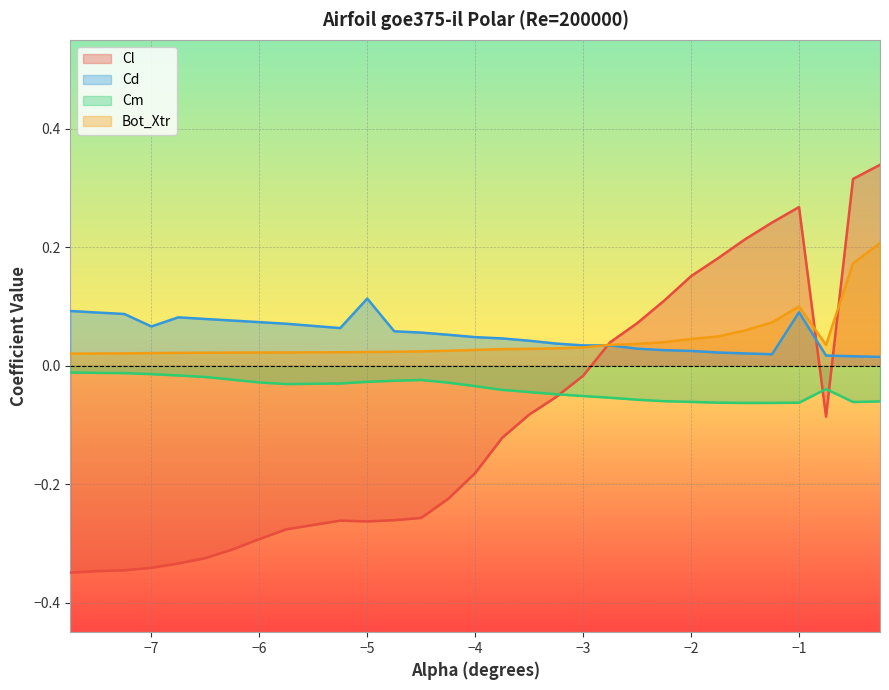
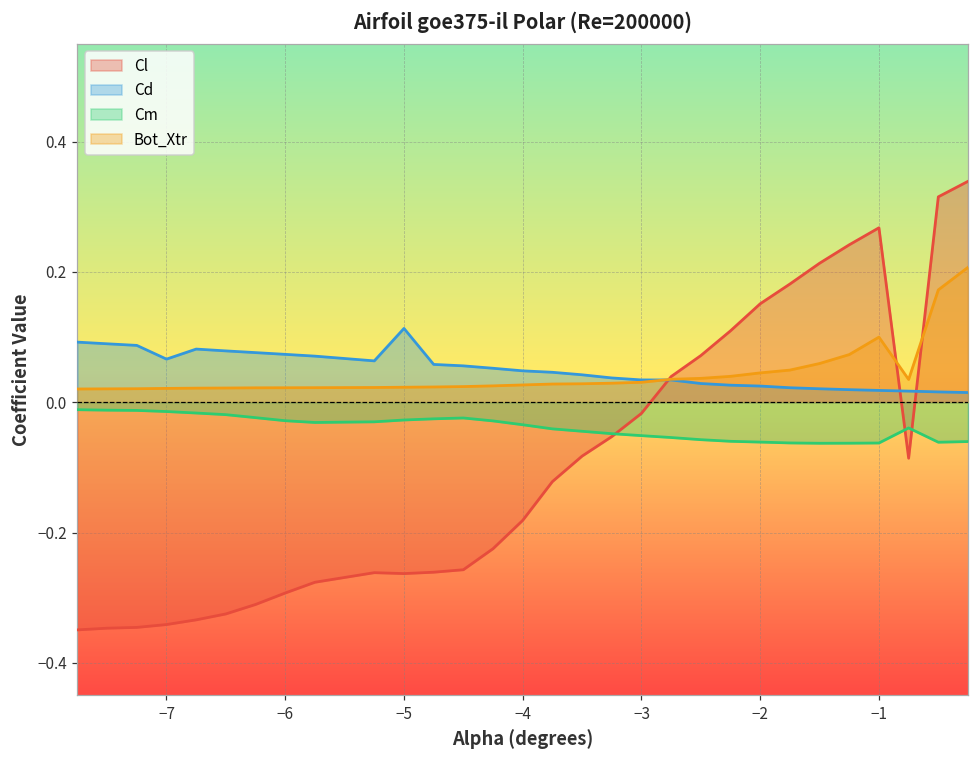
Cd, −1: 0.09 -> 0.02
